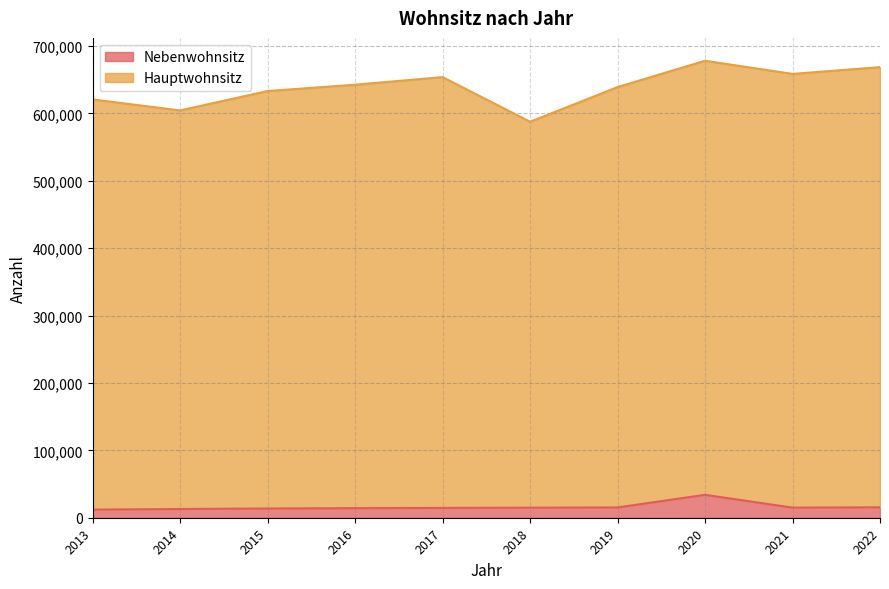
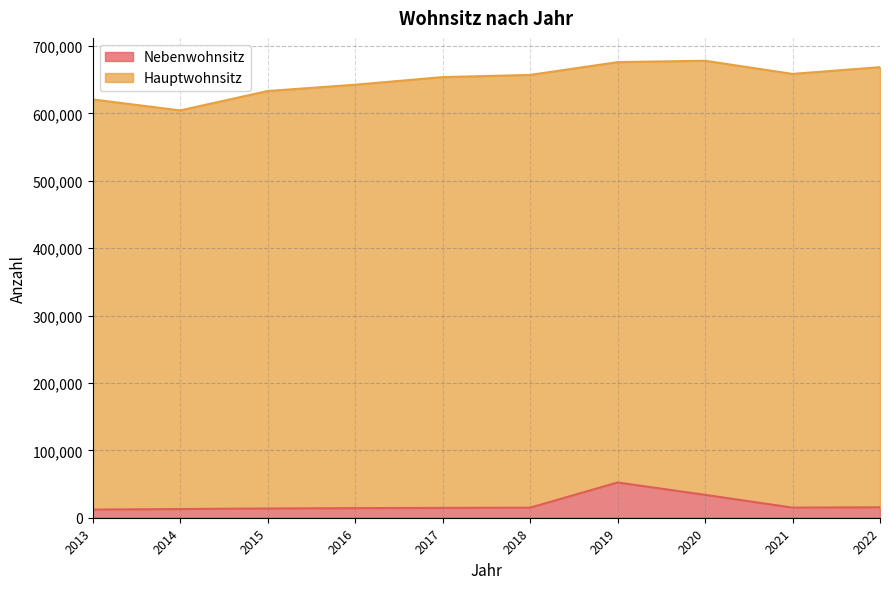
Hauptwohnsitz, 2018: 570,000 -> 640,000
Nebenwohnsitz, 2019: 20,000 -> 50,000
